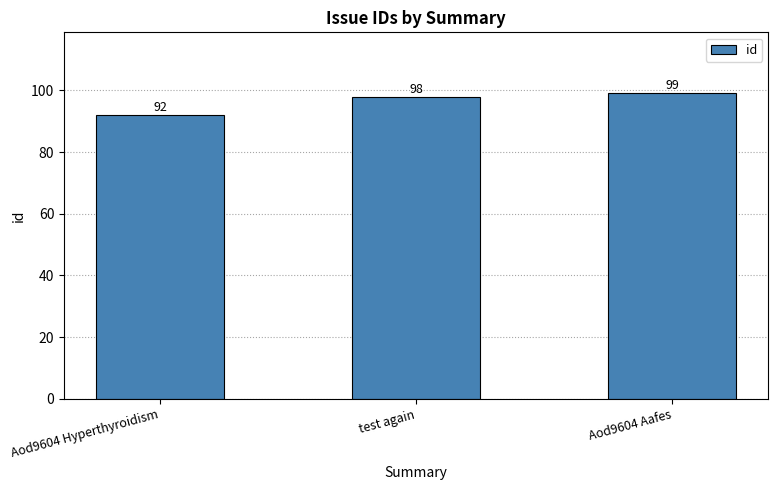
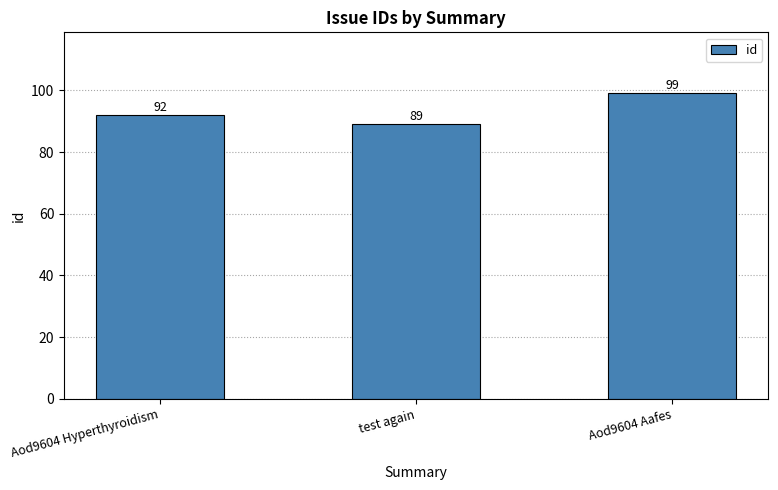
test again: 98 -> 89
